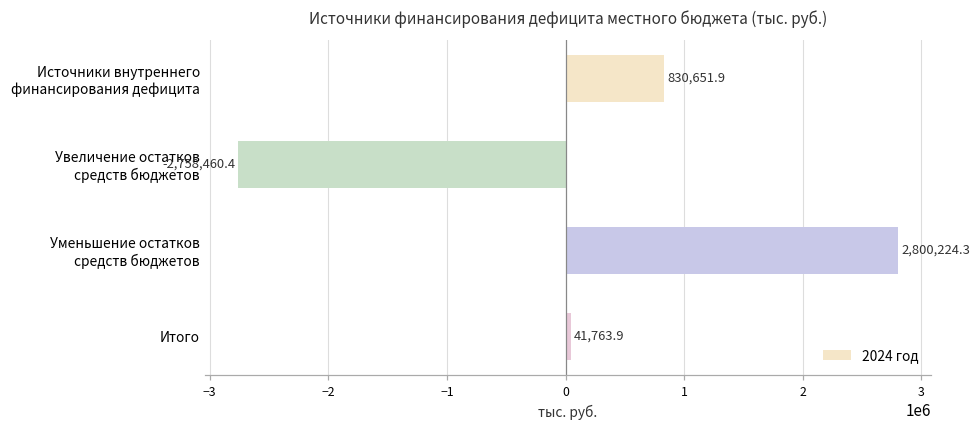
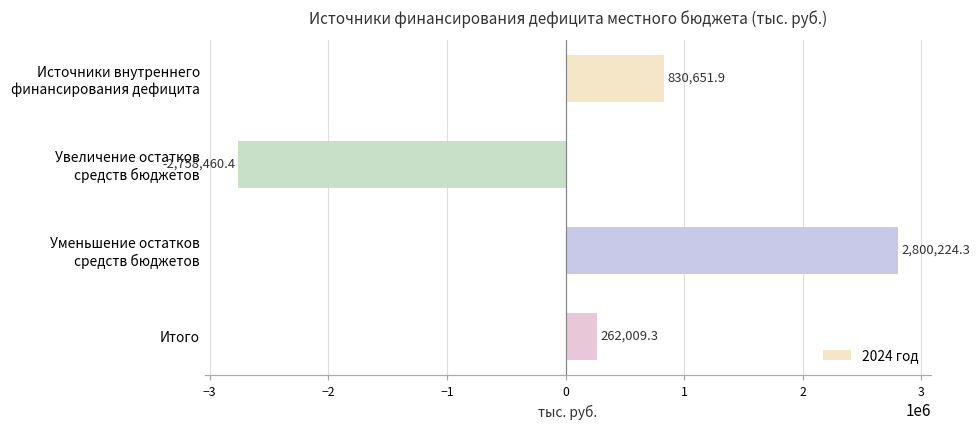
Итого: 41,763.9 -> 262,009.3
